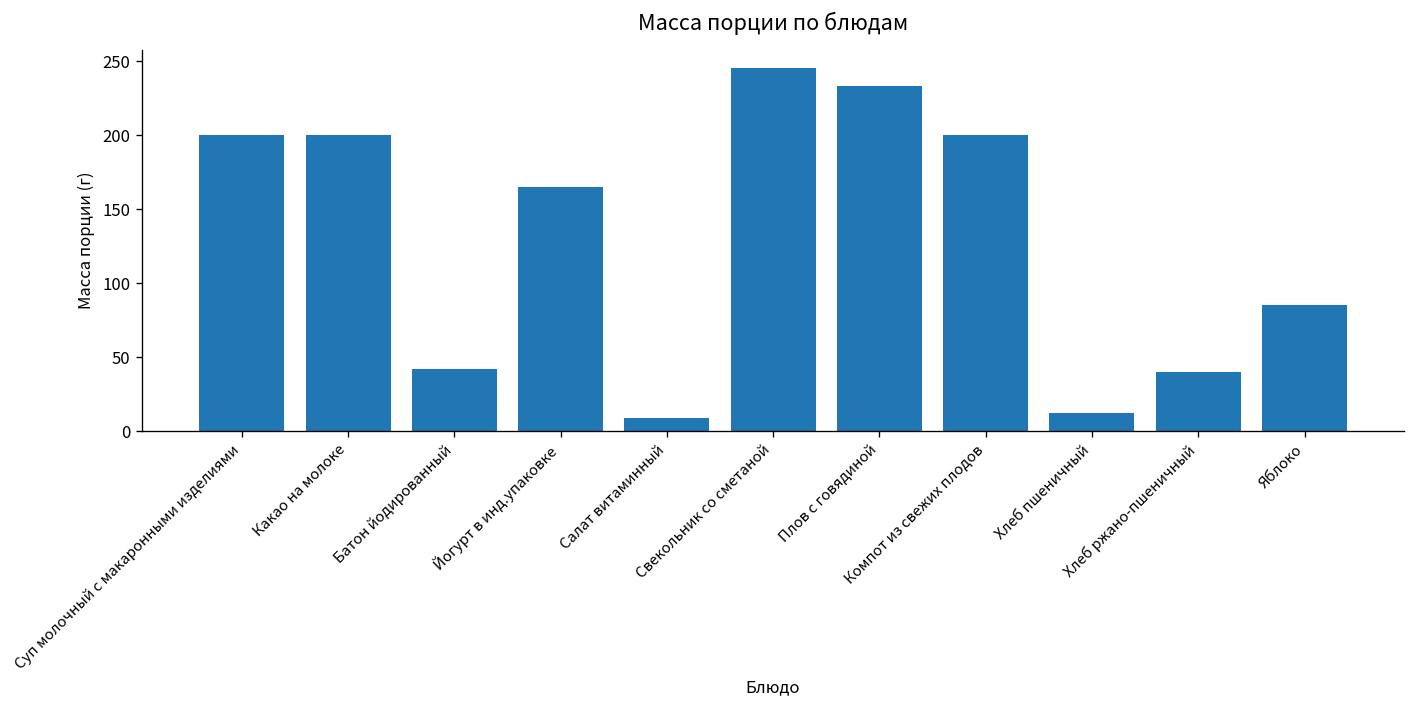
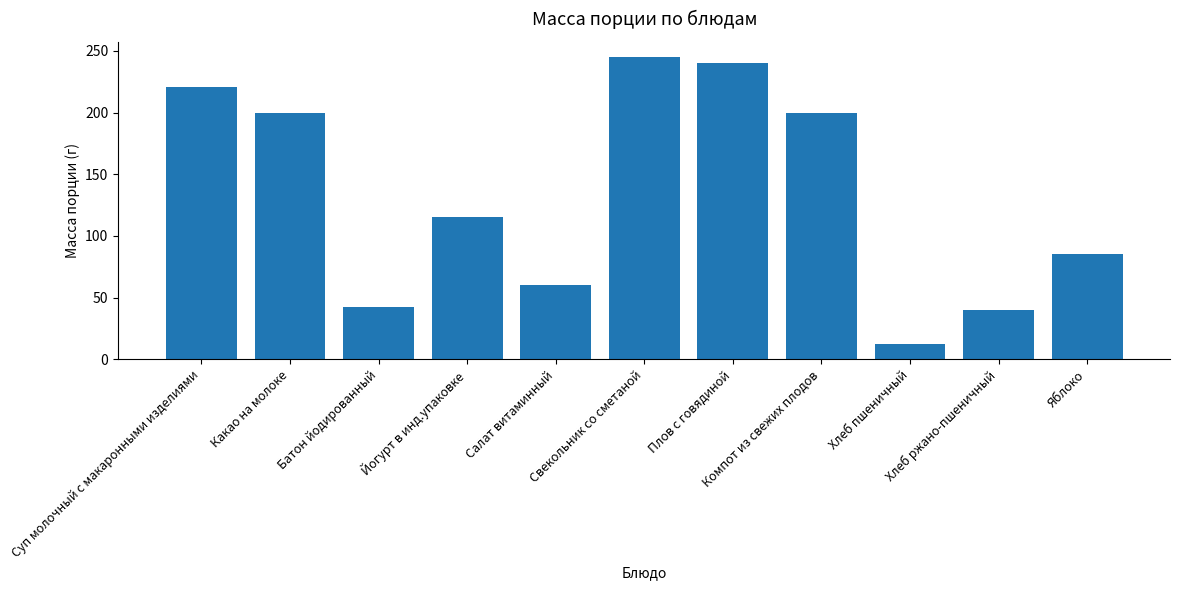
Суп молочный с макаронными изделиями: 200 -> 221
Йогурт в инд.упаковке: 165 -> 115
Салат витаминный: 9 -> 60
Плов с говядиной: 233 -> 240
